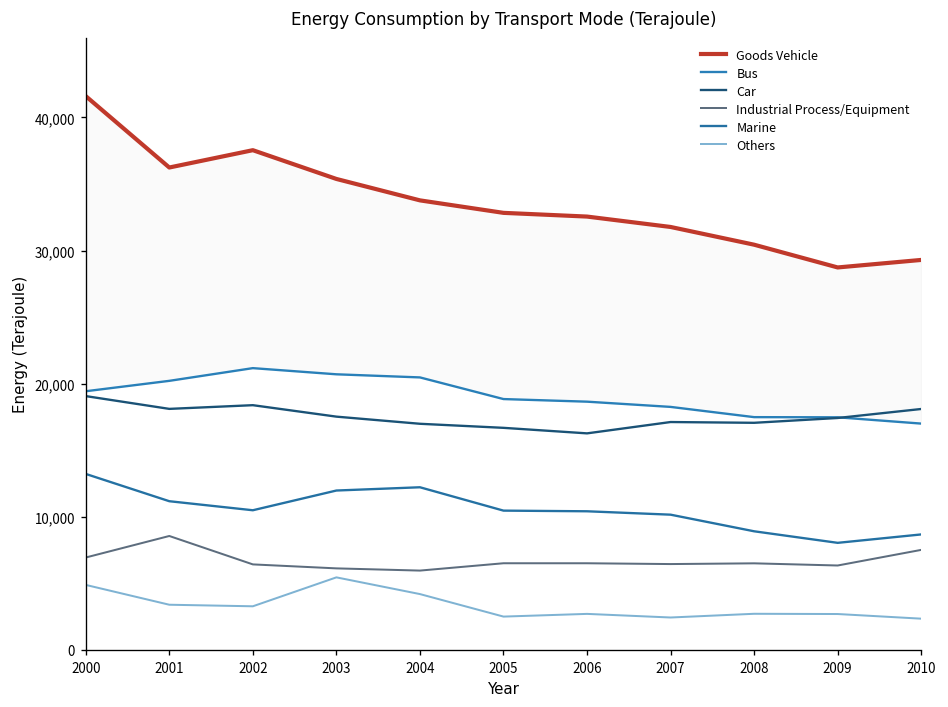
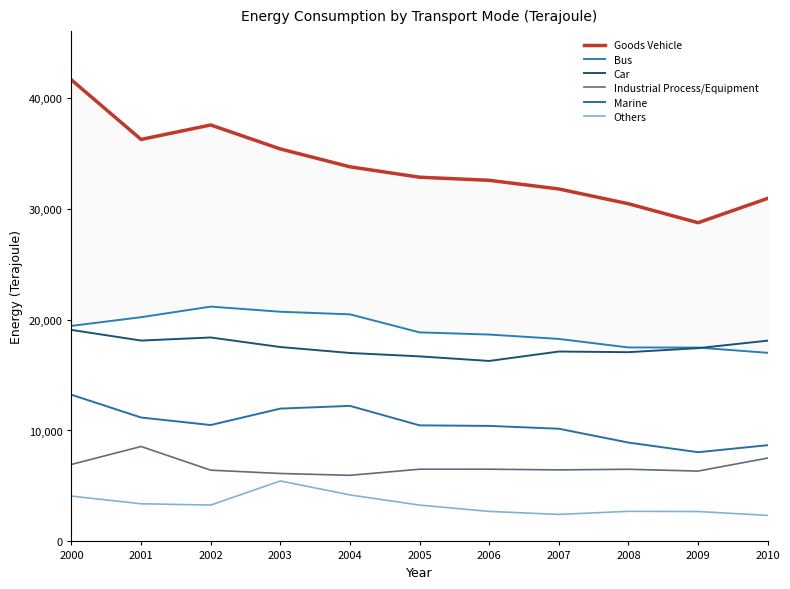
Others, 2000: 4,900 -> 4,100
Others, 2005: 2,500 -> 3,300
Goods Vehicle, 2010: 29,300 -> 30,900
